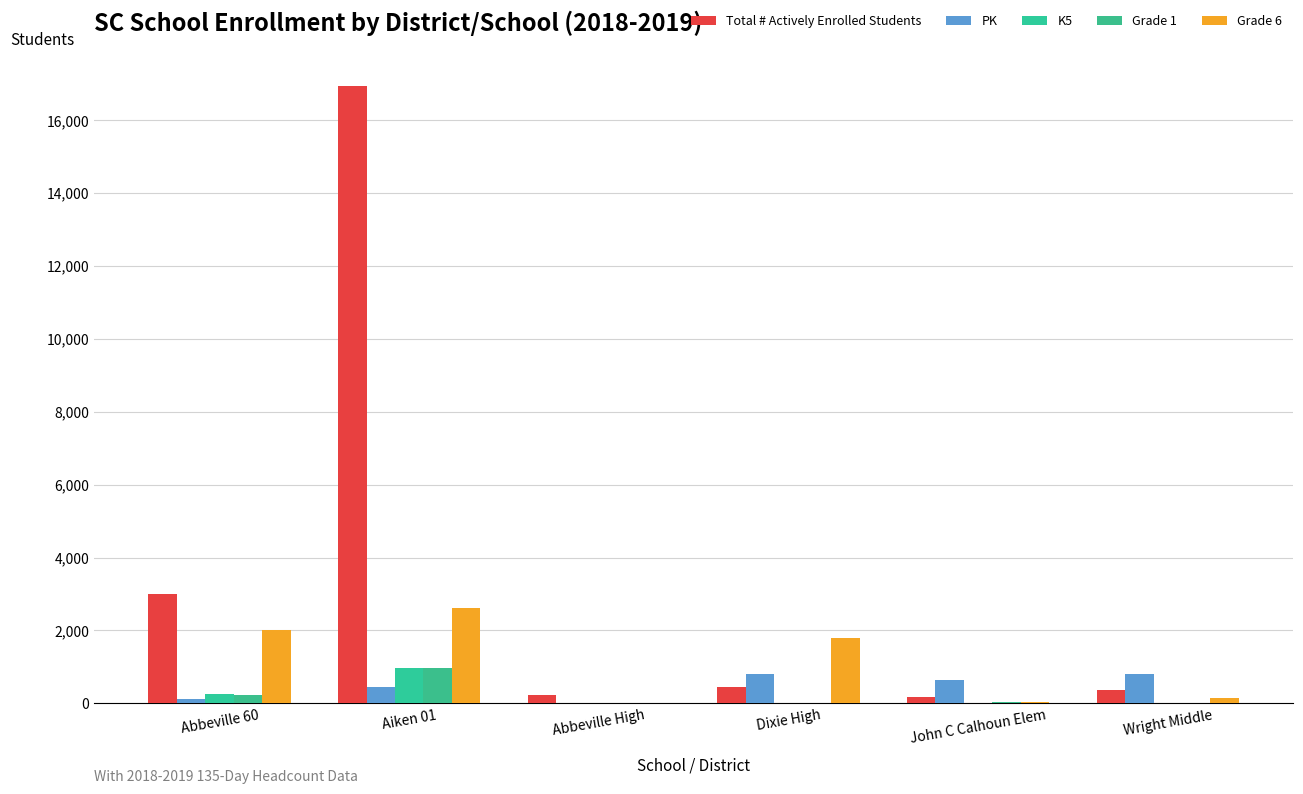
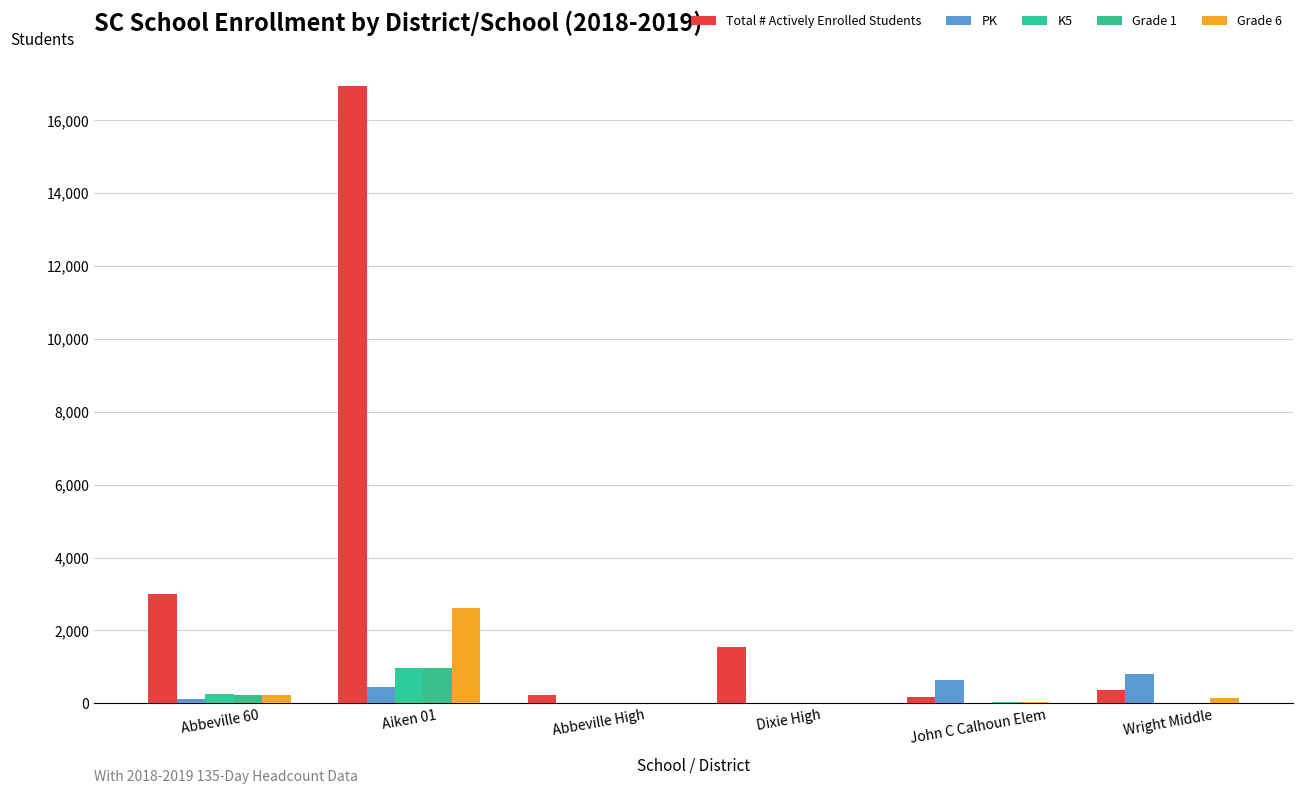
Grade 6, Abbeville 60: 2,000 -> 200
Total # Actively Enrolled Students, Dixie High: 400 -> 1,500
PK, Dixie High: 800 -> 0
Grade 6, Dixie High: 1,800 -> 0
